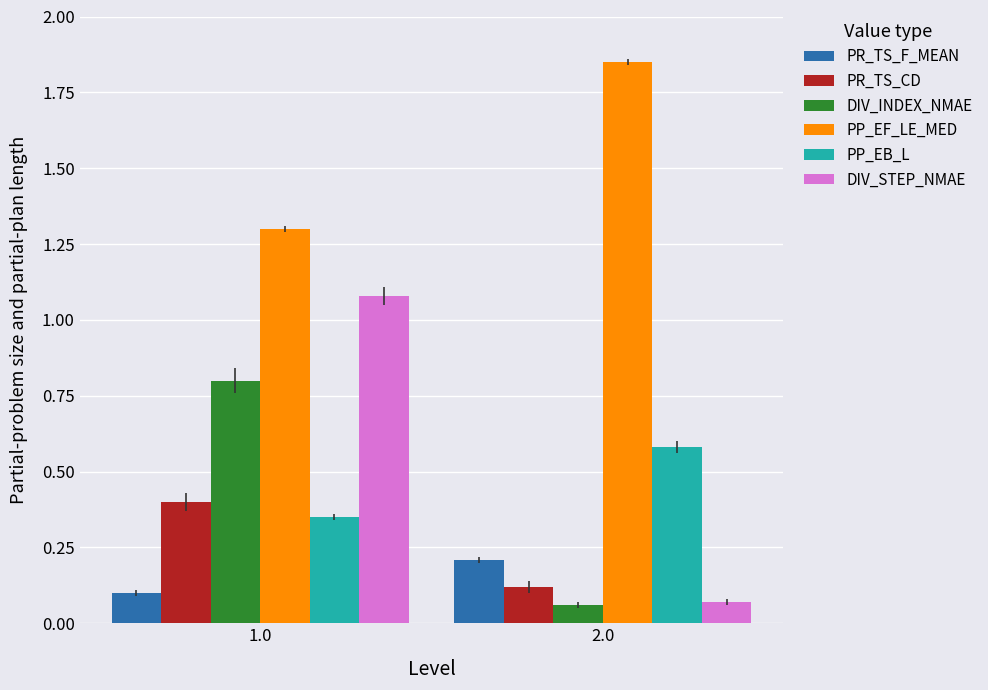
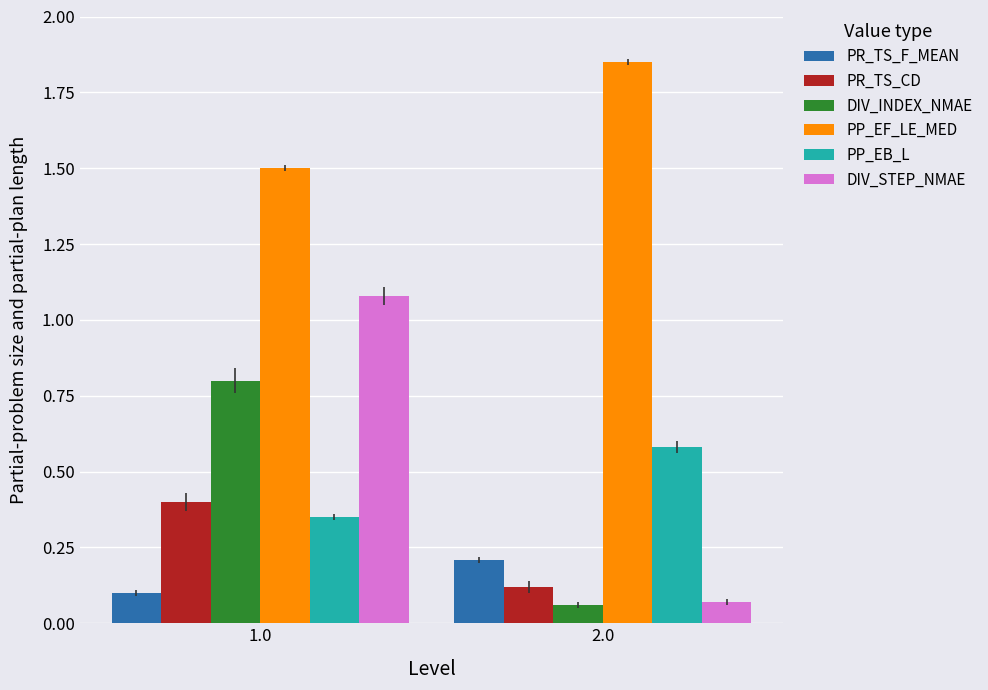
PP_EF_LE_MED, 1.0: 1.3 -> 1.5
